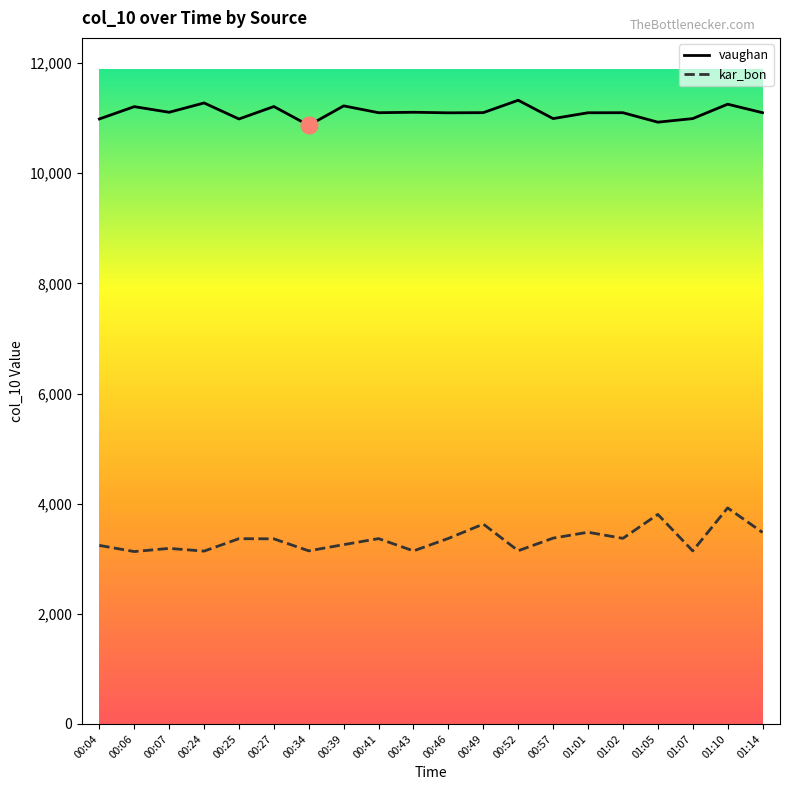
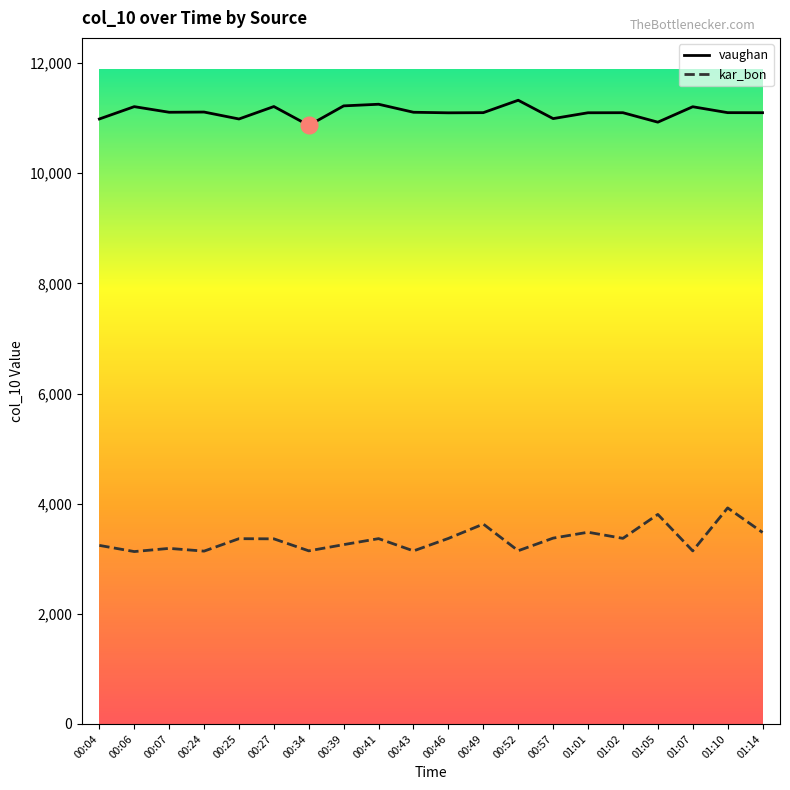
vaughan, 00:24: 11,300 -> 11,100
vaughan, 00:41: 11,100 -> 11,300
vaughan, 01:07: 11,000 -> 11,200
vaughan, 01:10: 11,300 -> 11,100
